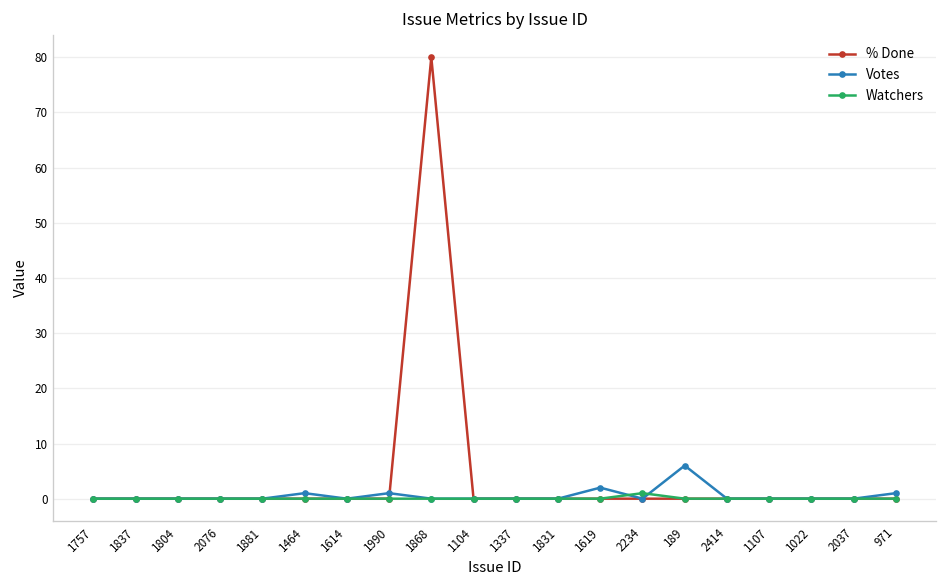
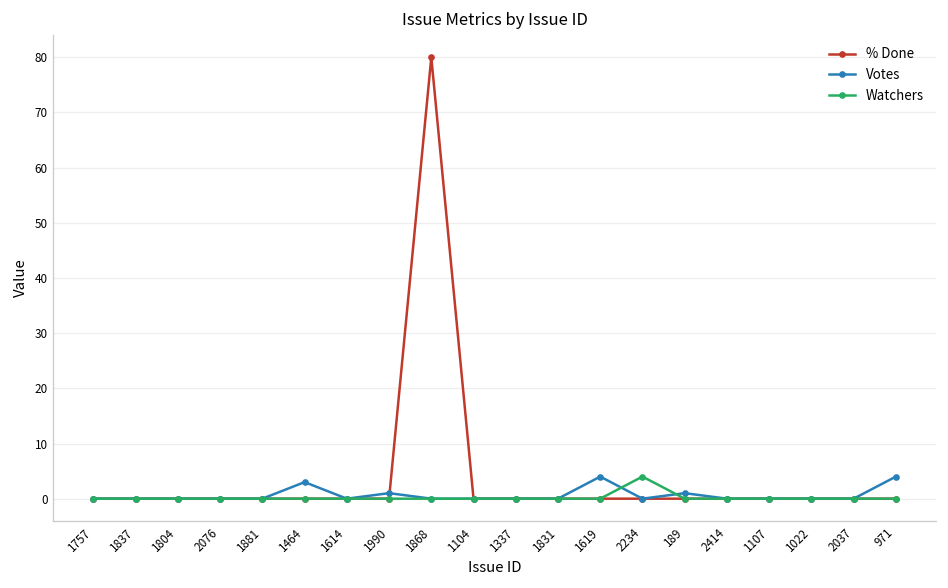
Votes, 1464: 1 -> 3
Votes, 1619: 2 -> 4
Watchers, 2234: 1 -> 4
Votes, 189: 6 -> 1
Votes, 971: 1 -> 4
